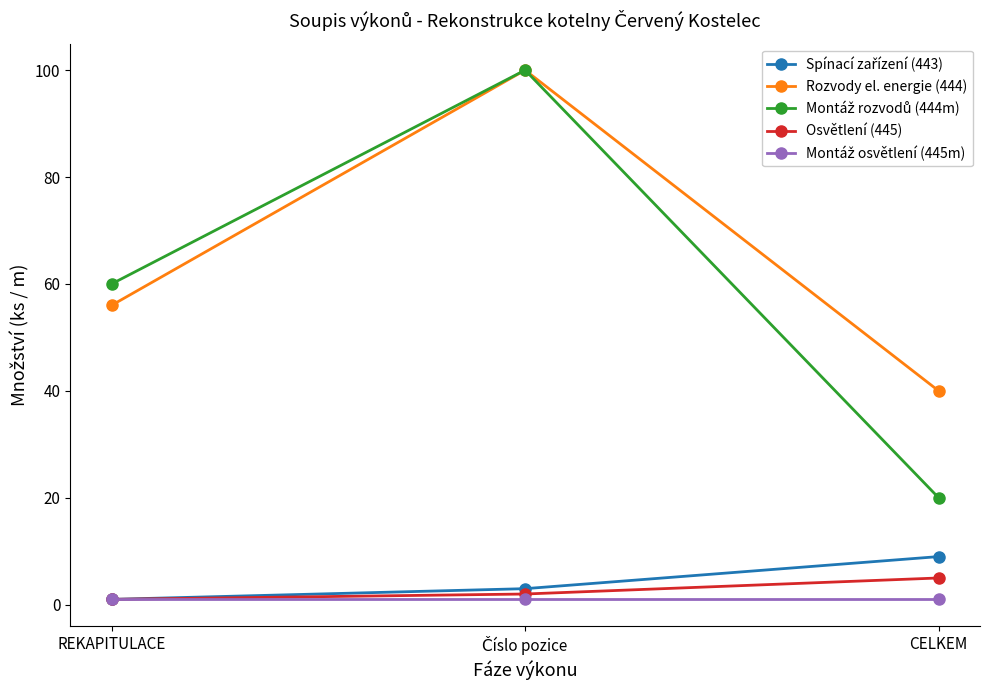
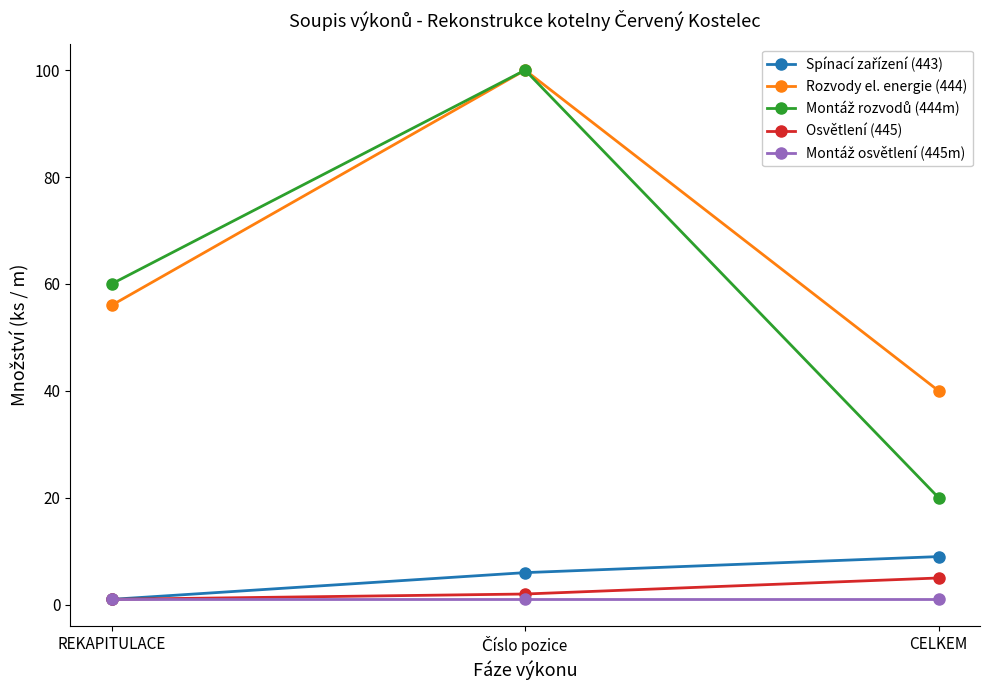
Spínací zařízení (443), Číslo pozice: 3 -> 6
